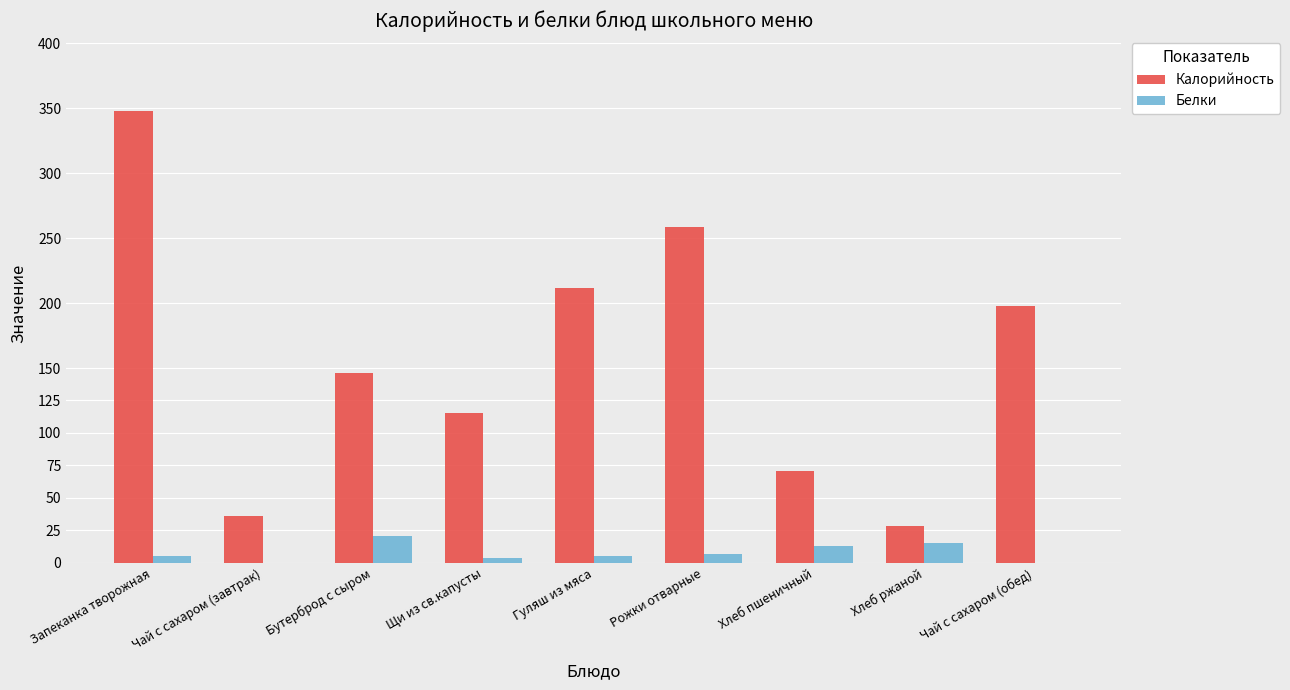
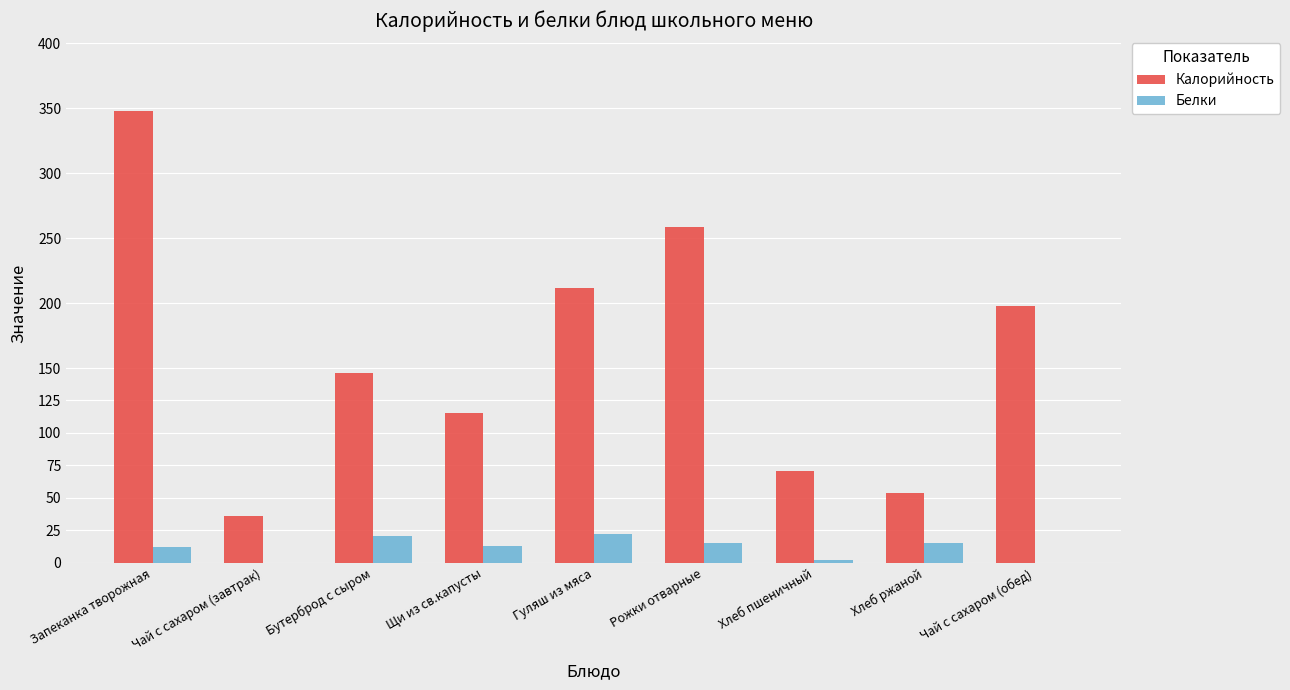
Белки, Запеканка творожная: 5 -> 12
Белки, Щи из св.капусты: 4 -> 13
Белки, Гуляш из мяса: 5 -> 22
Белки, Рожки отварные: 7 -> 15
Белки, Хлеб пшеничный: 13 -> 2
Калорийность, Хлеб ржаной: 28 -> 54
